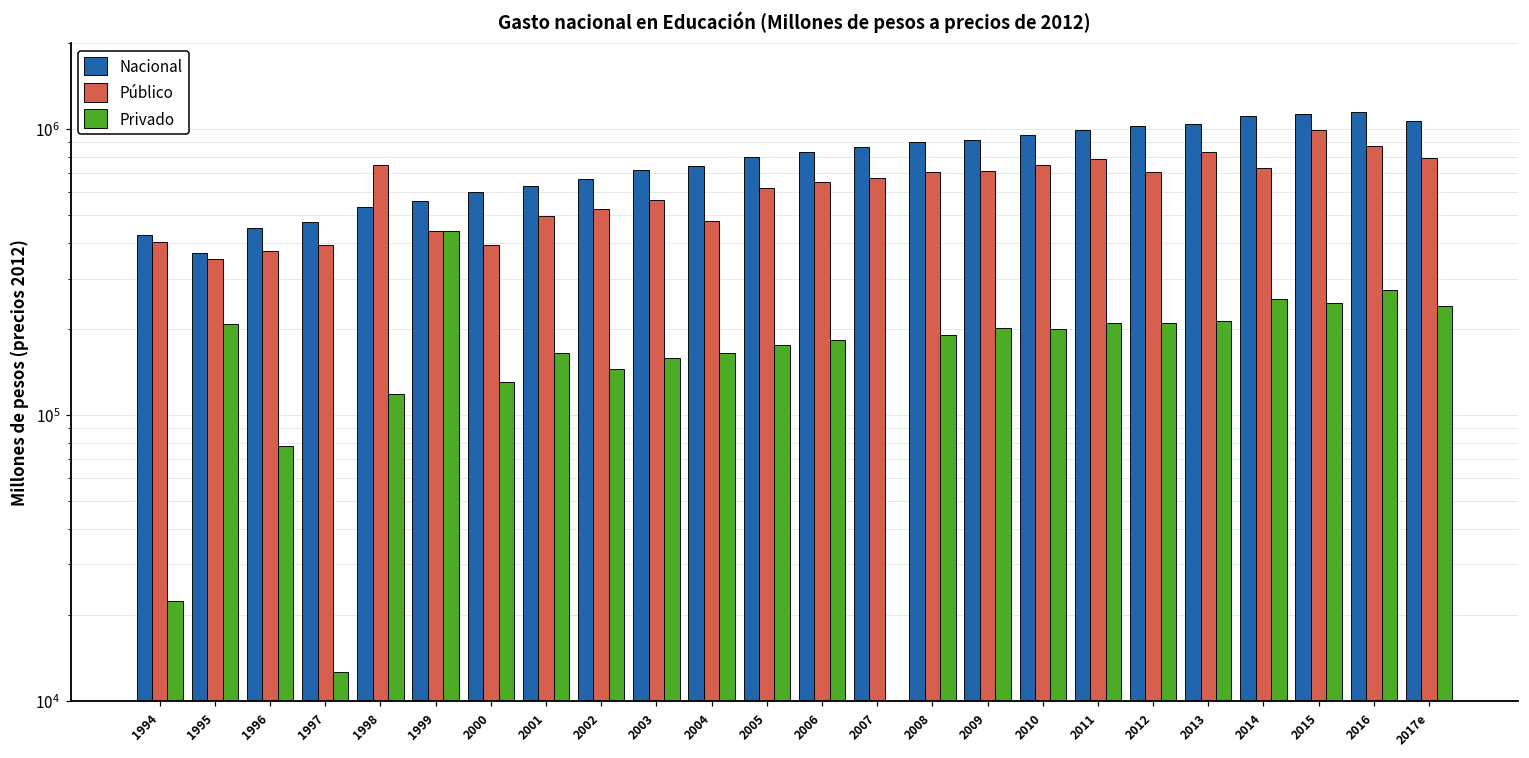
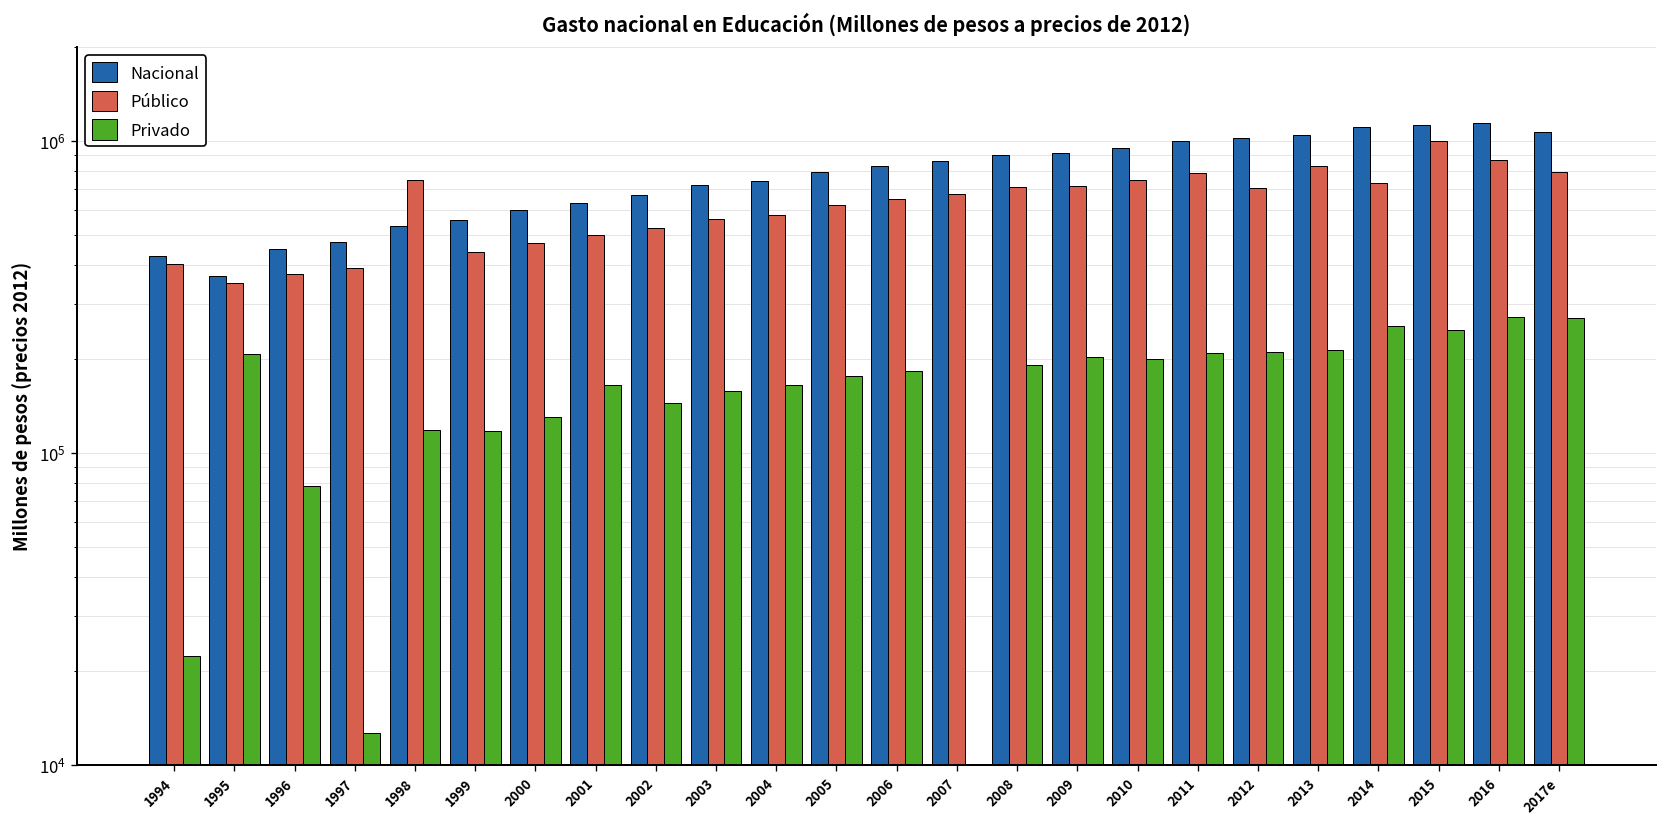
Privado, 1999: 440000 -> 120000
Público, 2000: 390000 -> 470000
Público, 2004: 480000 -> 580000
Privado, 2017e: 240000 -> 270000
